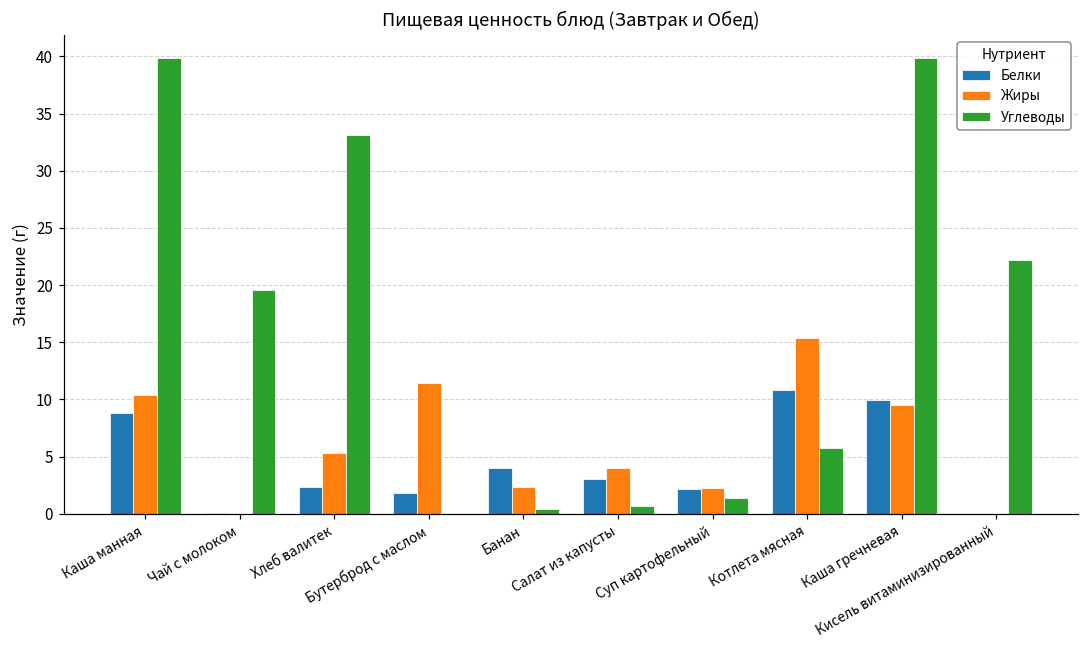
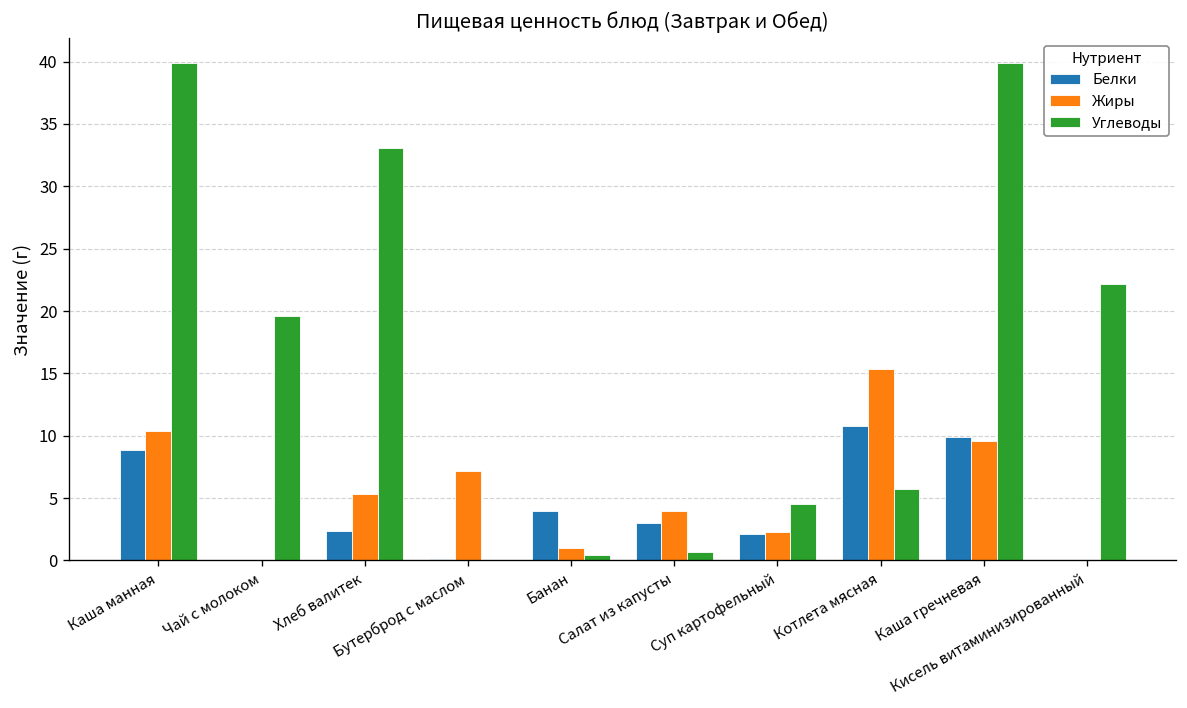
Белки, Бутерброд с маслом: 1.8 -> 0.1
Жиры, Бутерброд с маслом: 11.4 -> 7.2
Жиры, Банан: 2.3 -> 1.0
Углеводы, Суп картофельный: 1.4 -> 4.5
